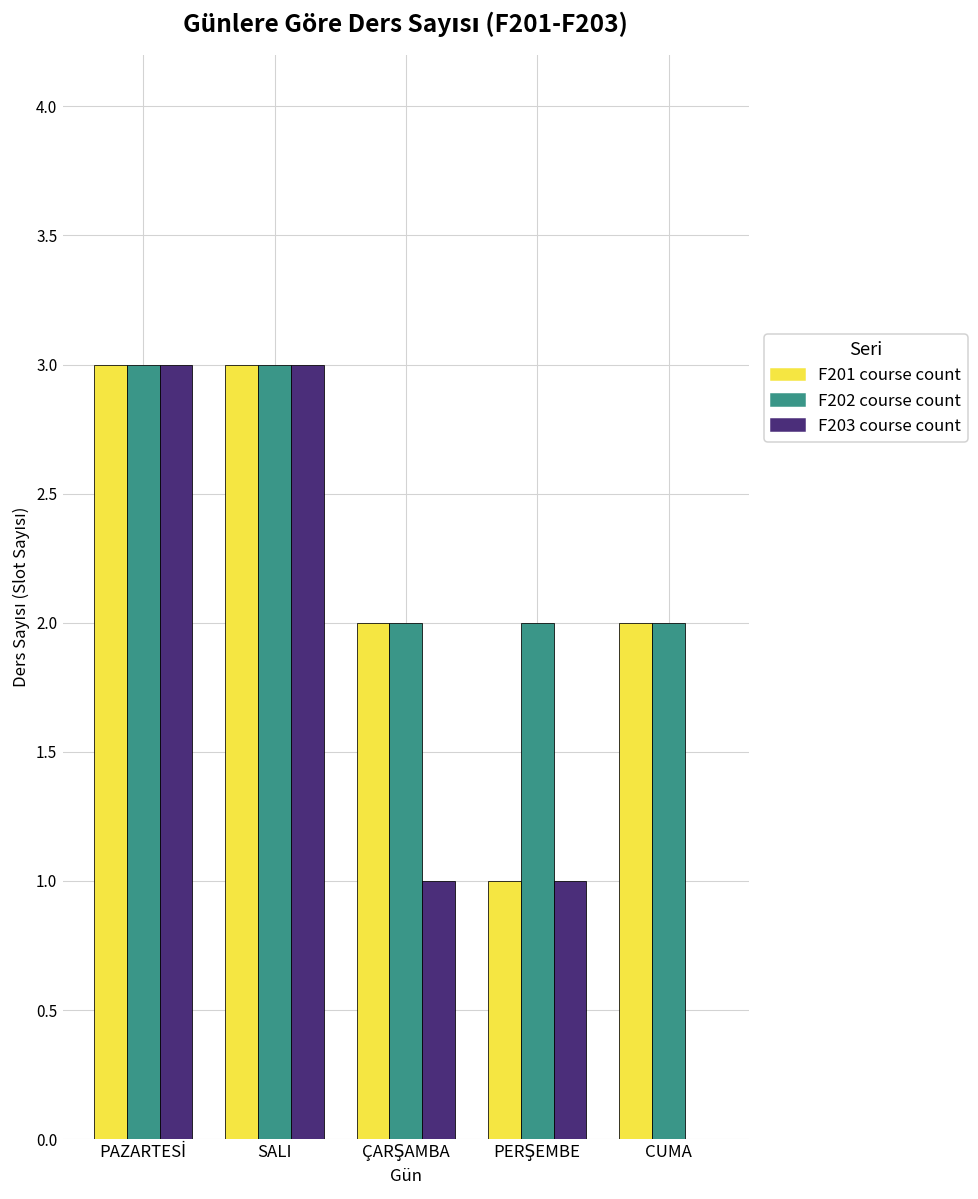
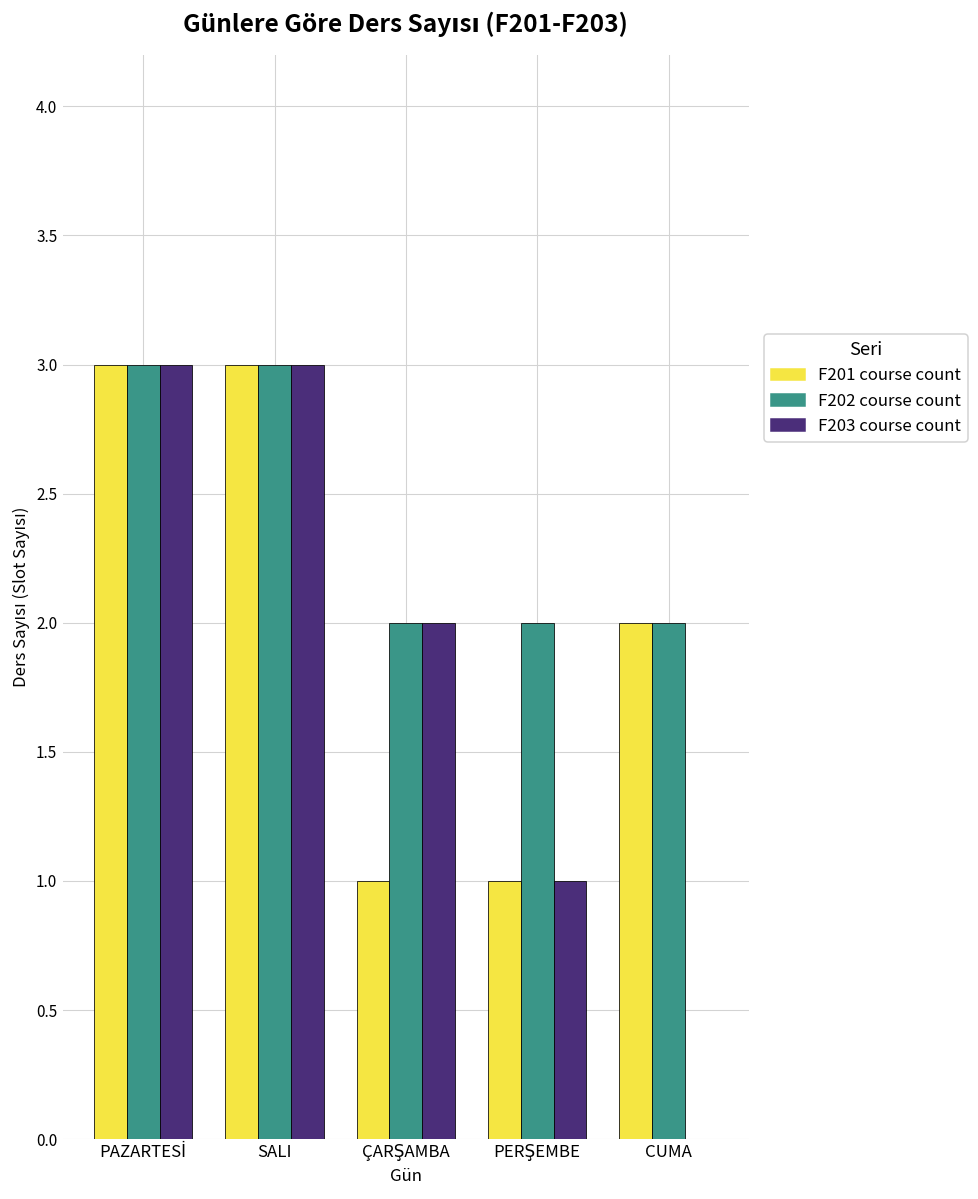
F201 course count, ÇARŞAMBA: 2 -> 1
F203 course count, ÇARŞAMBA: 1 -> 2
